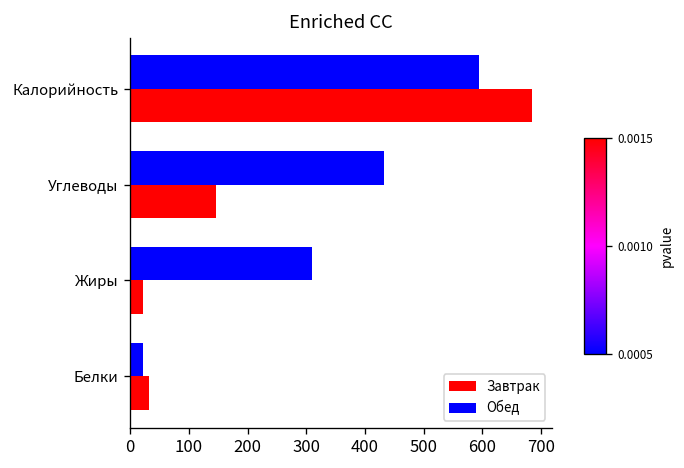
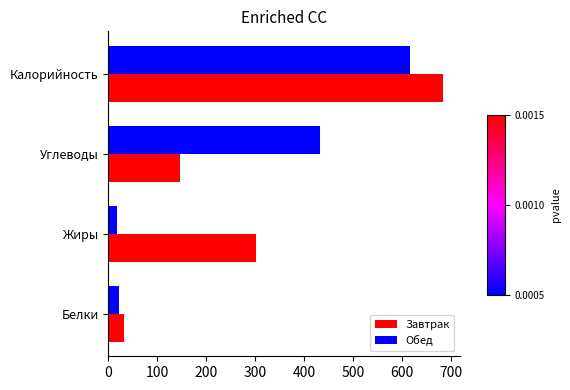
Обед, Калорийность: 590 -> 620
Обед, Жиры: 310 -> 20
Завтрак, Жиры: 20 -> 300
